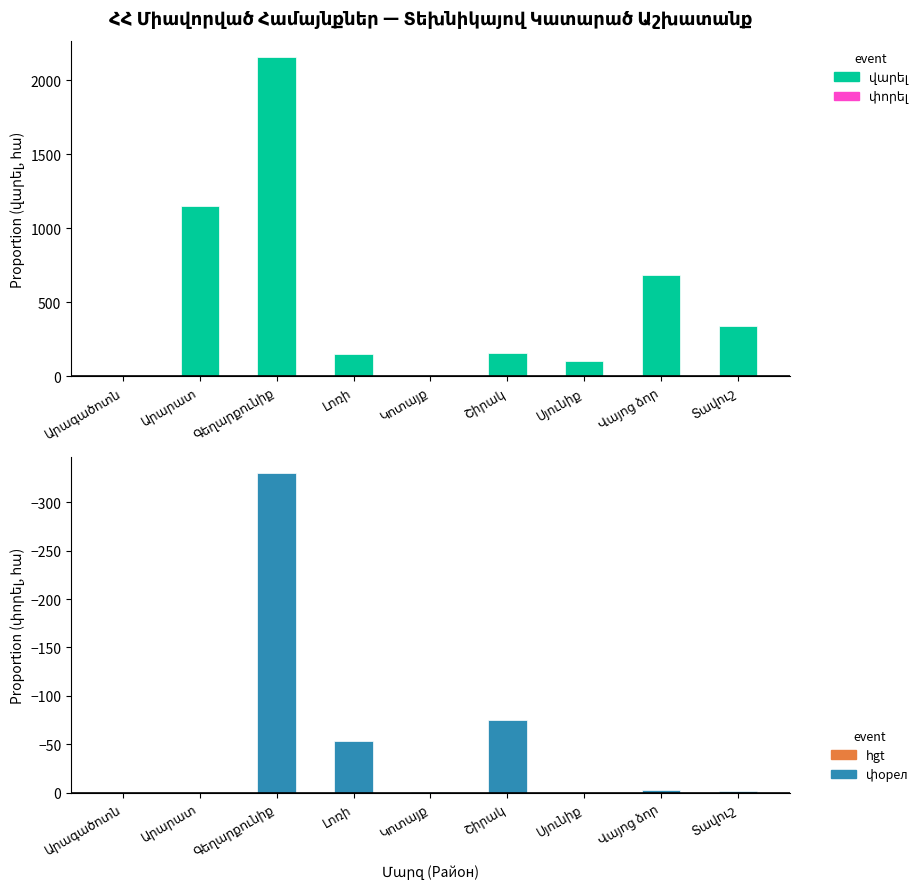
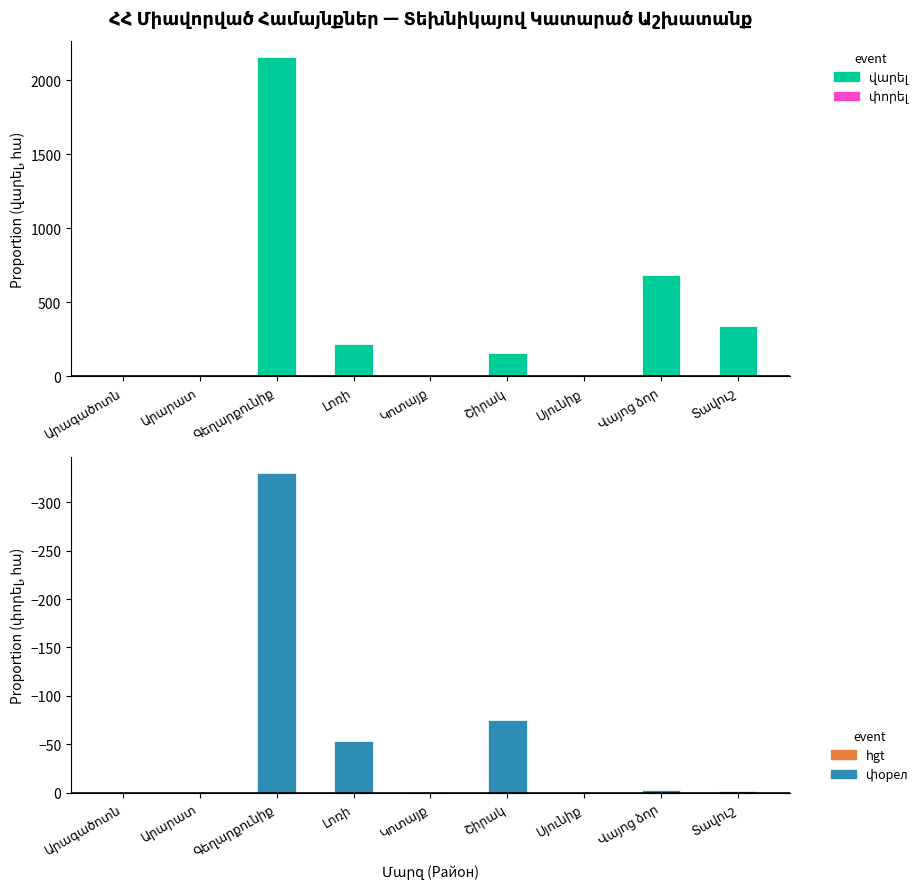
ՀՀ Միավորված Համայնքներ — Տեխնիկայով Կատարած Աշխատանք, Արարատ: 1150 -> 0
ՀՀ Միավորված Համայնքներ — Տեխնիկայով Կատարած Աշխատանք, Լոռի: 150 -> 210
ՀՀ Միավորված Համայնքներ — Տեխնիկայով Կատարած Աշխատանք, Սյունիք: 100 -> 0
